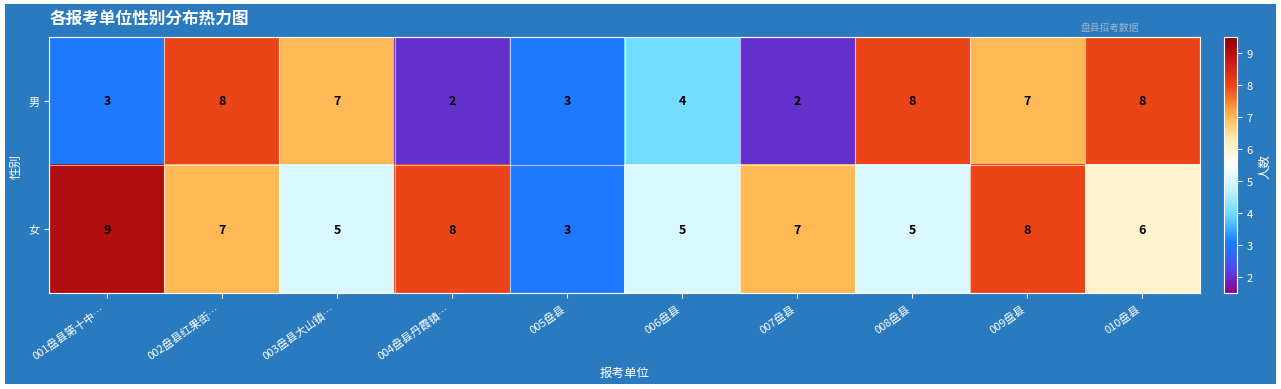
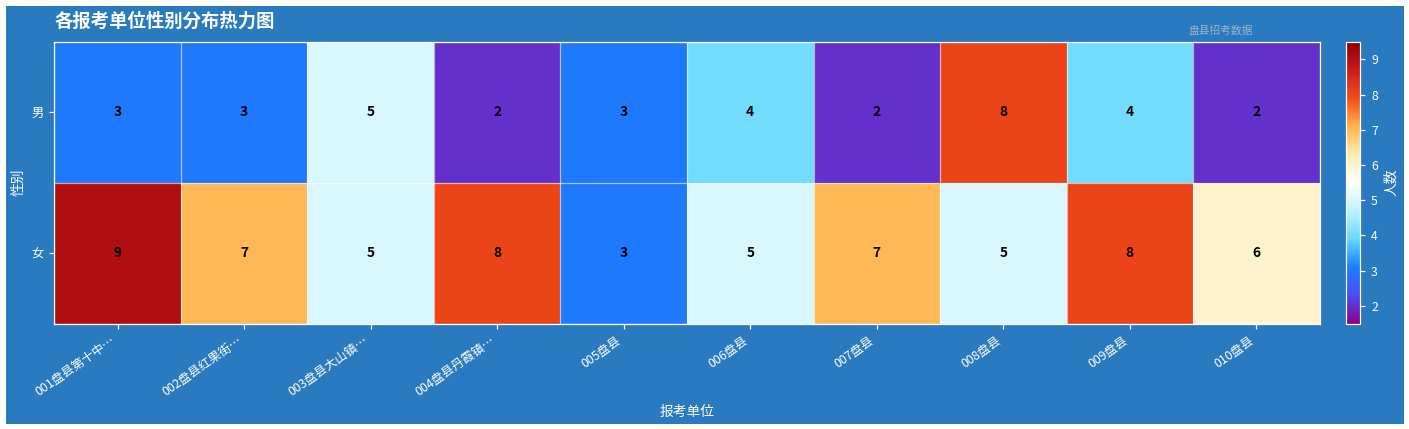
男, 002盘县红果街…: 8 -> 3
男, 003盘县大山镇…: 7 -> 5
男, 009盘县: 7 -> 4
男, 010盘县: 8 -> 2
